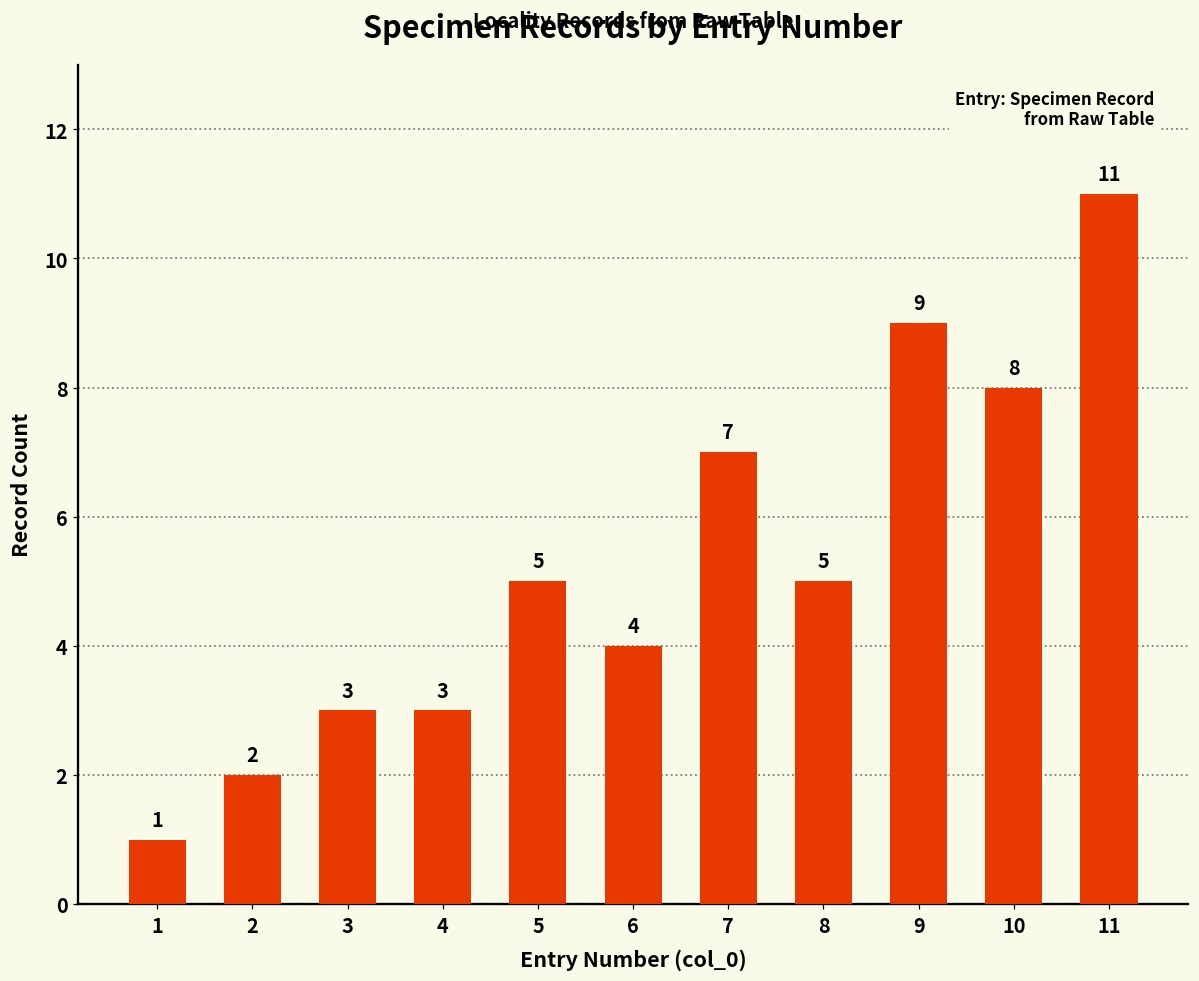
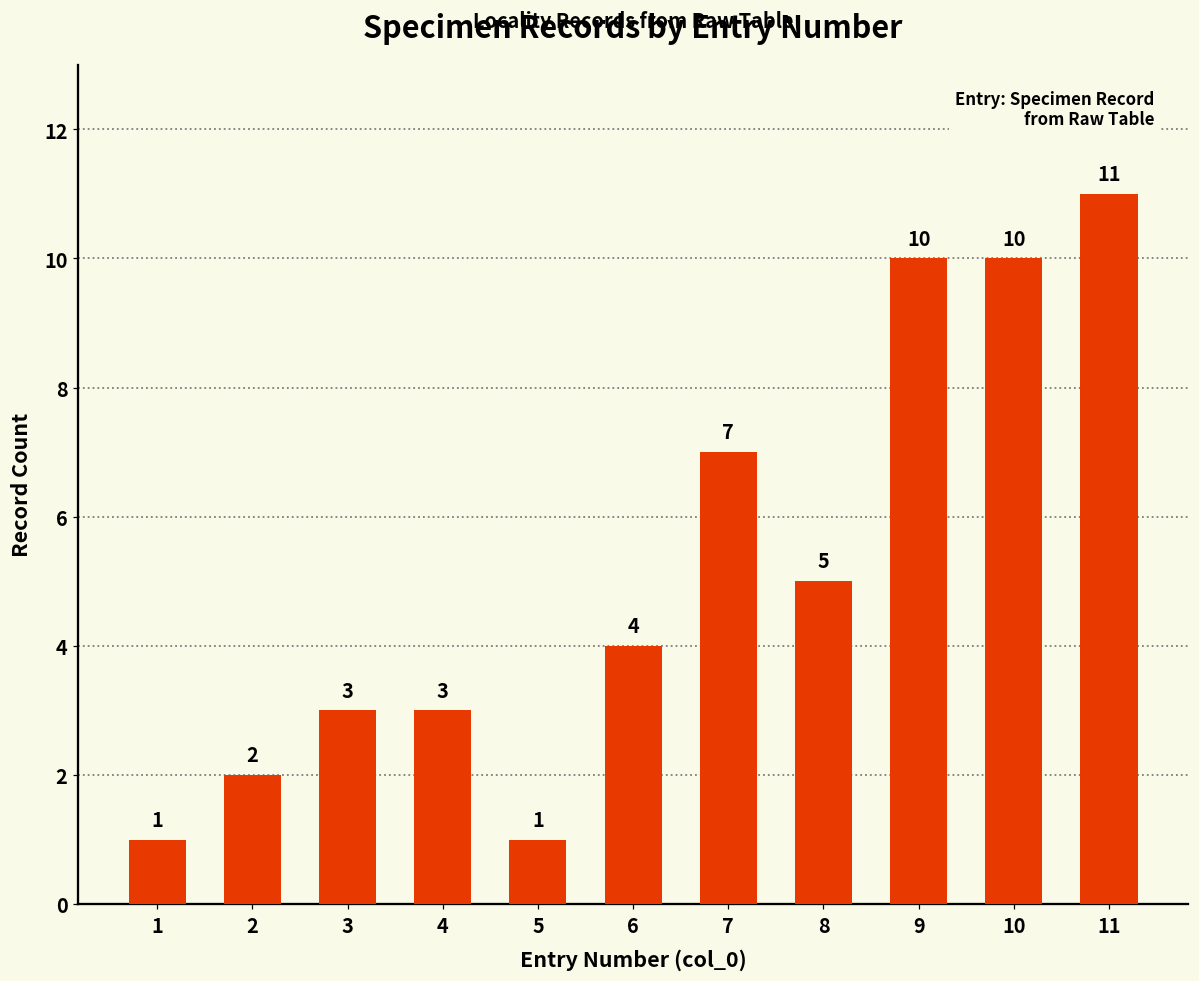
5: 5 -> 1
9: 9 -> 10
10: 8 -> 10
